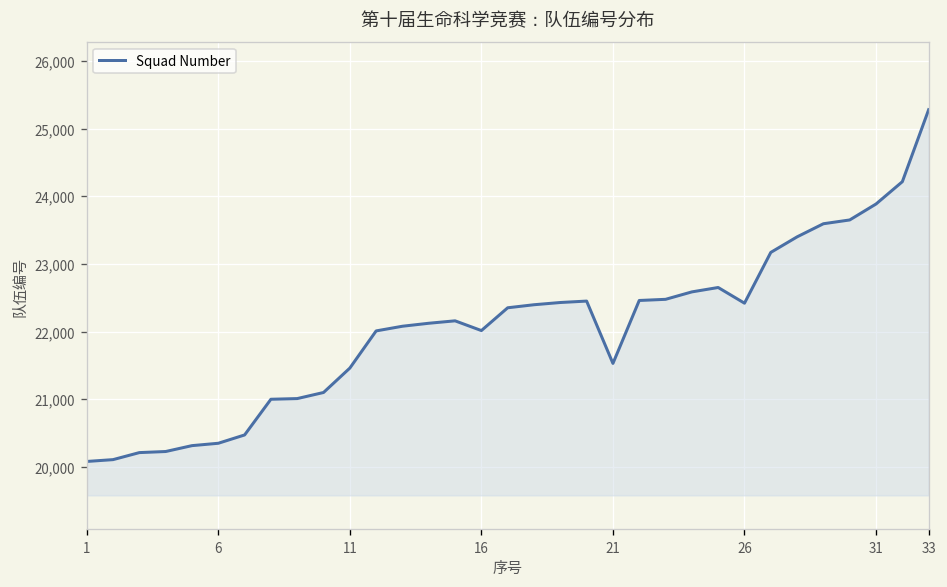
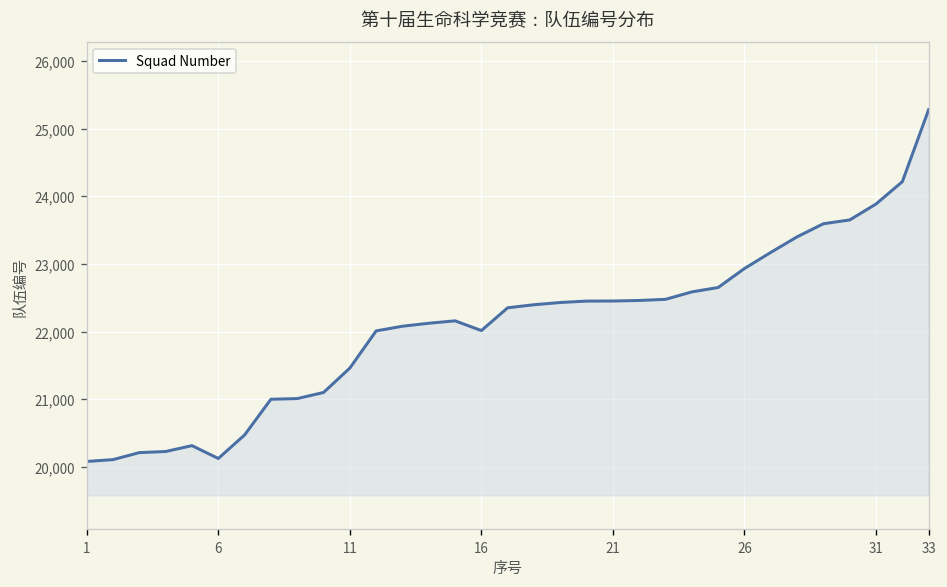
6: 20,300 -> 20,100
21: 21,500 -> 22,500
26: 22,400 -> 22,900
